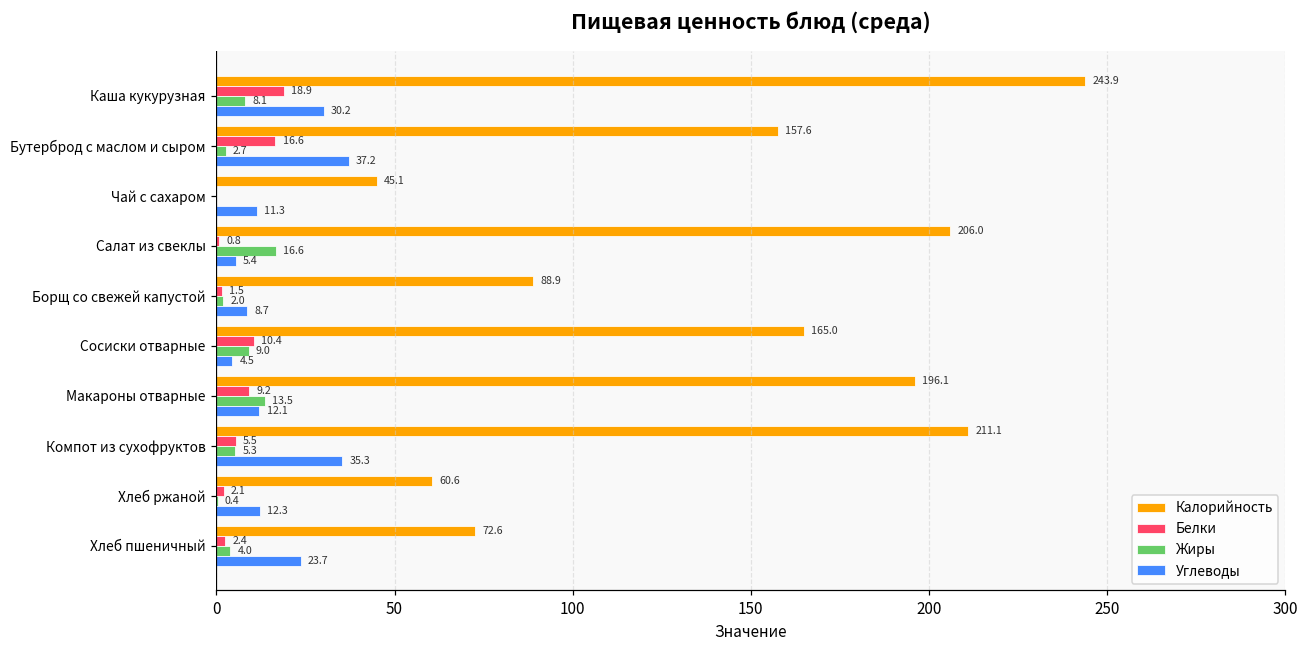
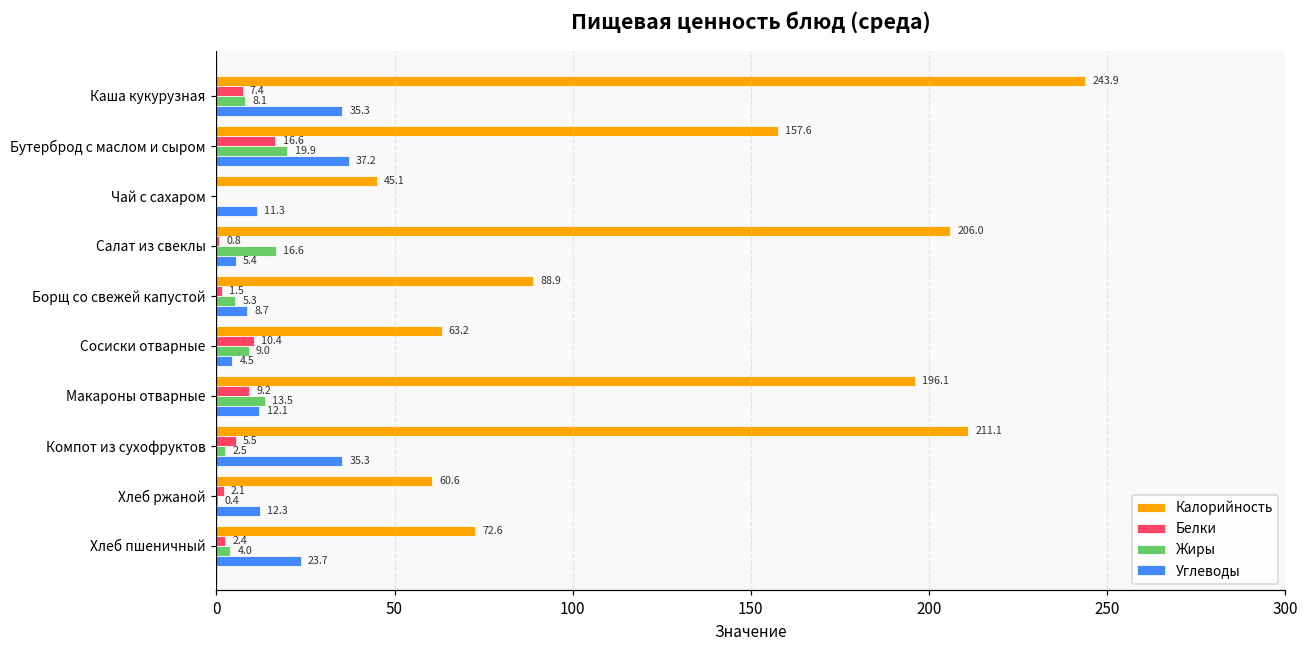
Белки, Каша кукурузная: 18.9 -> 7.4
Углеводы, Каша кукурузная: 30.2 -> 35.3
Жиры, Бутерброд с маслом и сыром: 2.7 -> 19.9
Жиры, Борщ со свежей капустой: 2.0 -> 5.3
Калорийность, Сосиски отварные: 165.0 -> 63.2
Жиры, Компот из сухофруктов: 5.3 -> 2.5
